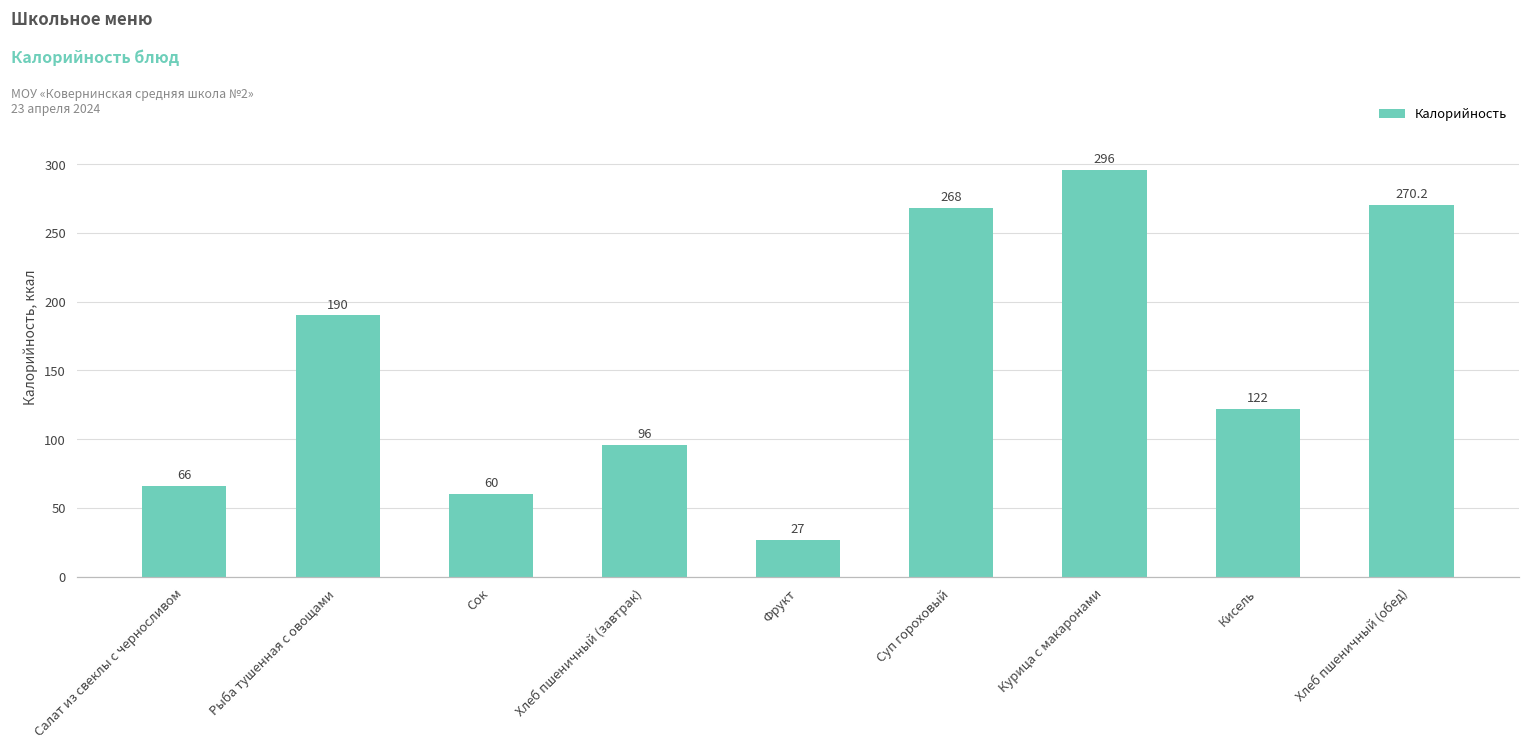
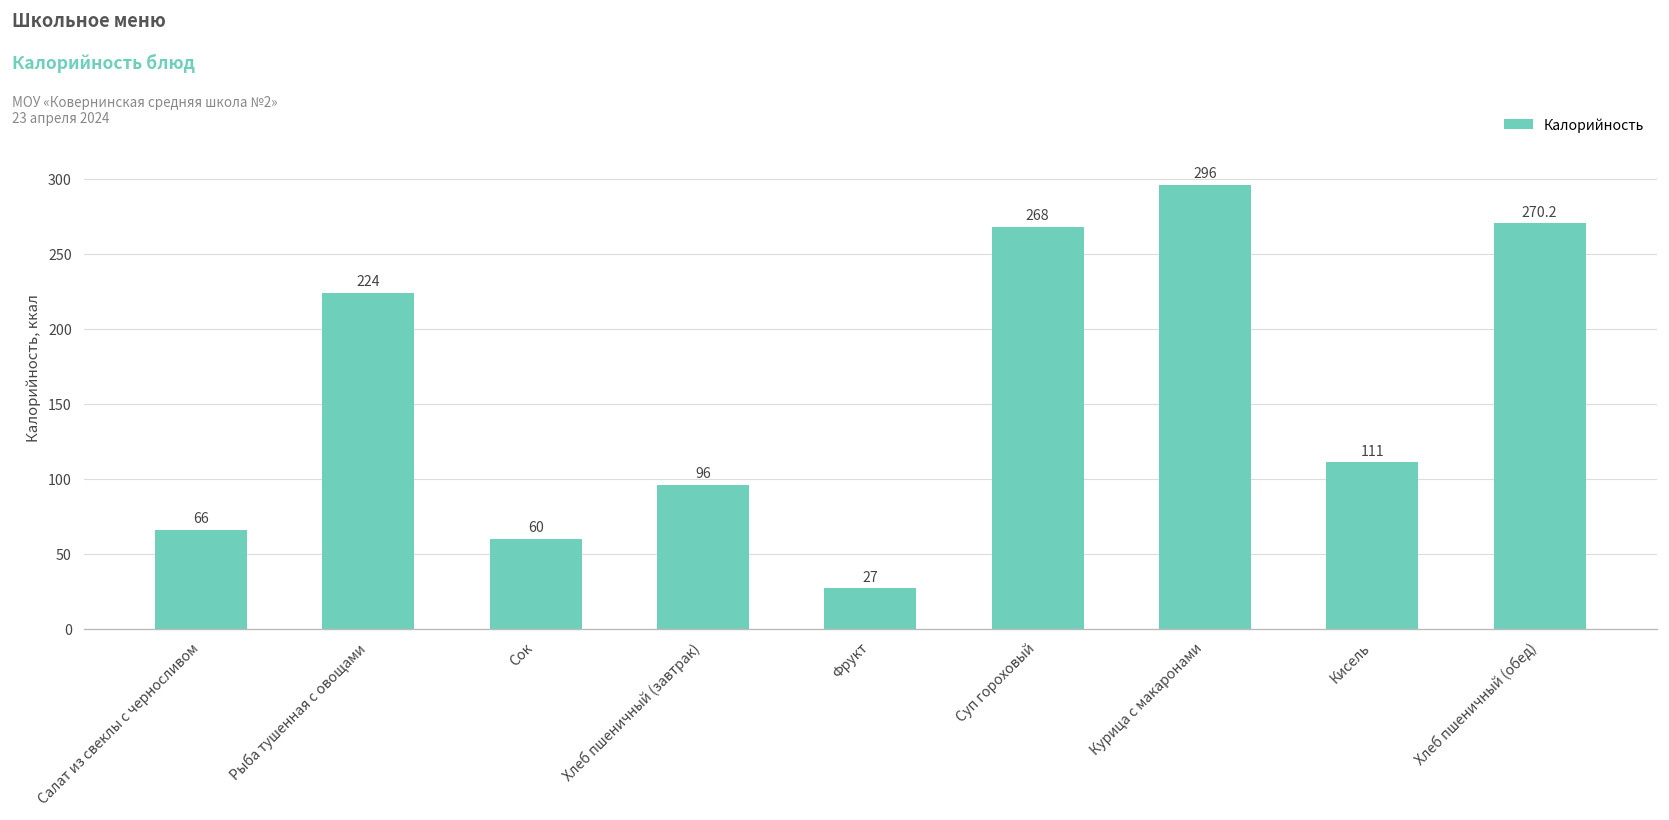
Рыба тушенная с овощами: 190 -> 224
Кисель: 122 -> 111
